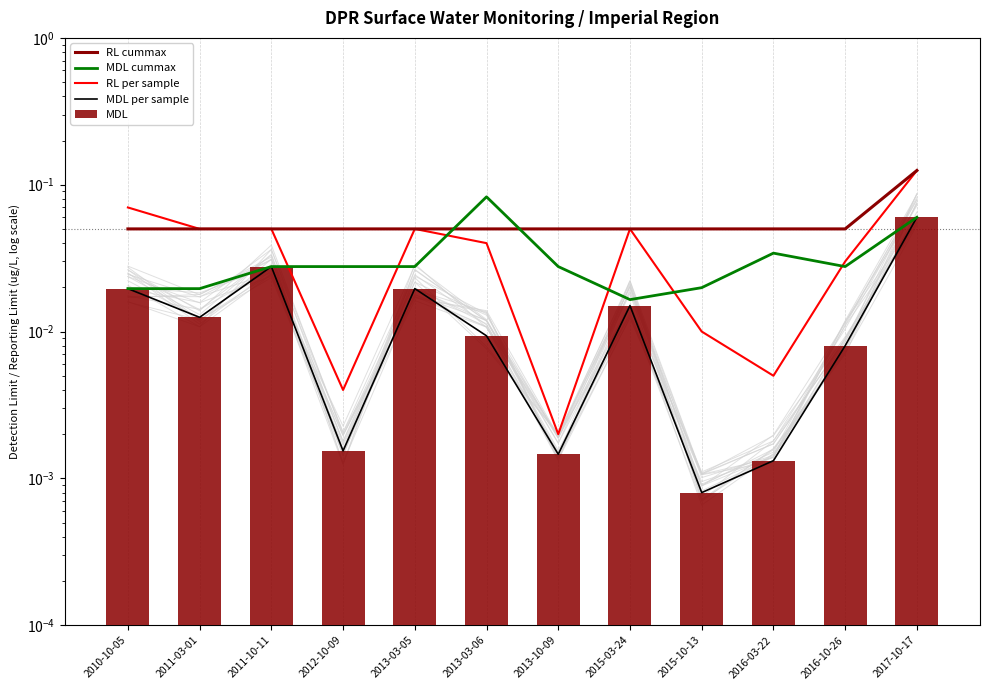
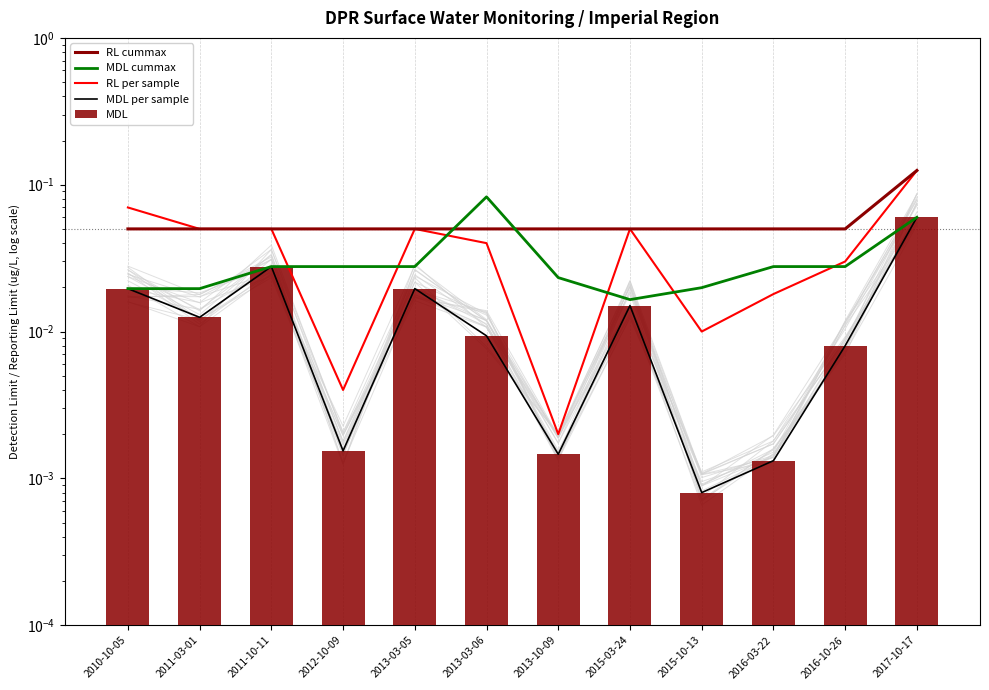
MDL cummax, 2013-10-09: 0.028 -> 0.023
MDL cummax, 2016-03-22: 0.034 -> 0.028
RL per sample, 2016-03-22: 0.005 -> 0.018
